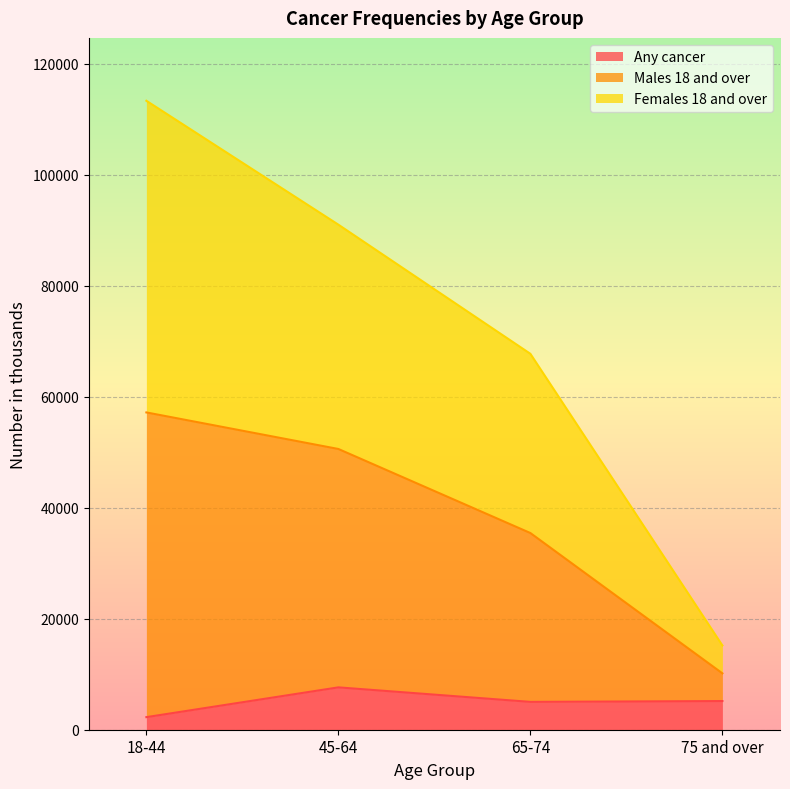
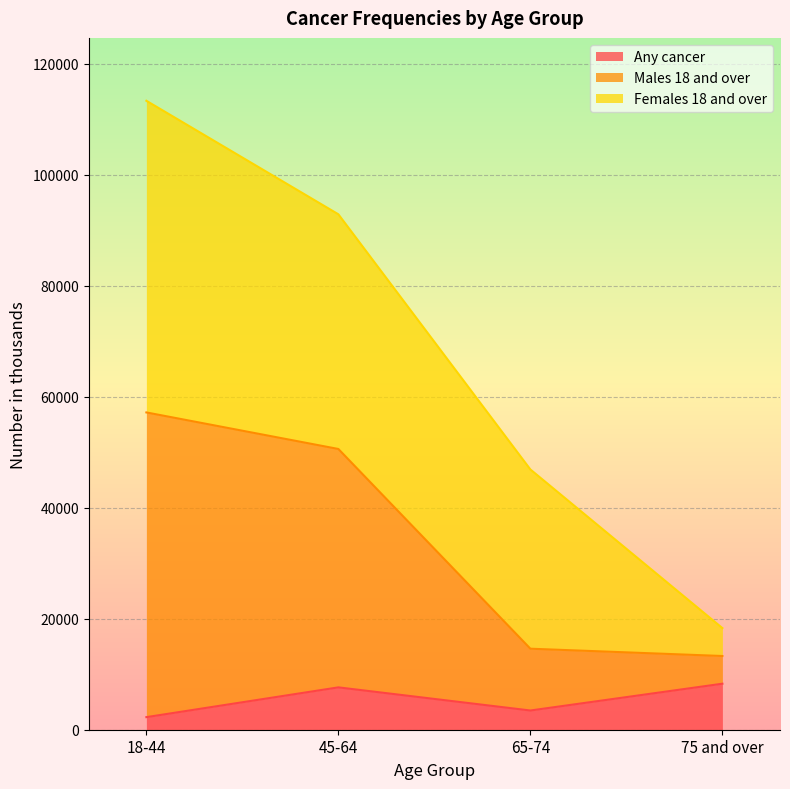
Females 18 and over, 45-64: 40000 -> 42000
Any cancer, 65-74: 5000 -> 3000
Males 18 and over, 65-74: 30000 -> 11000
Any cancer, 75 and over: 5000 -> 8000
